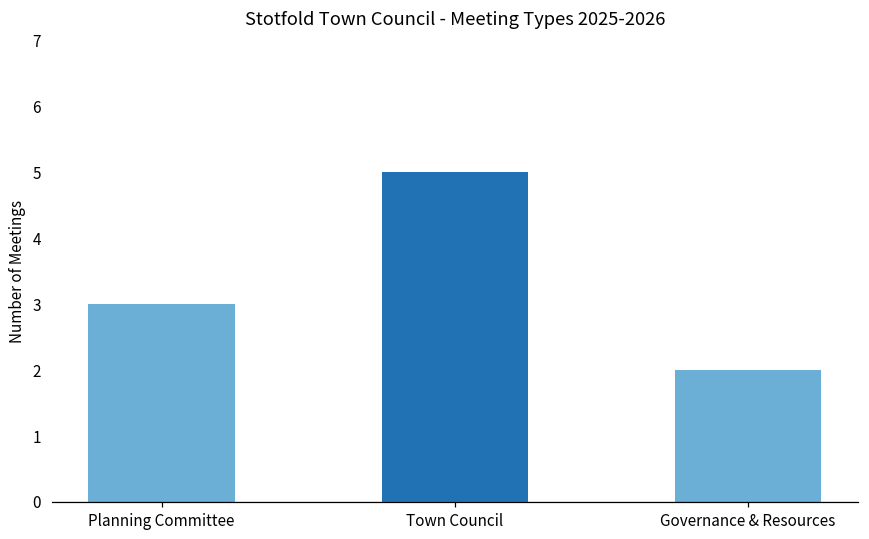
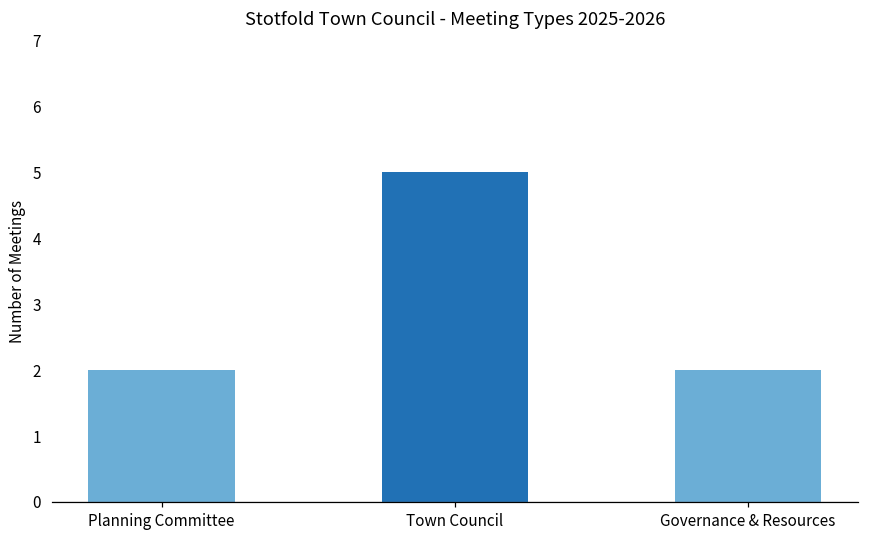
Planning Committee: 3 -> 2
